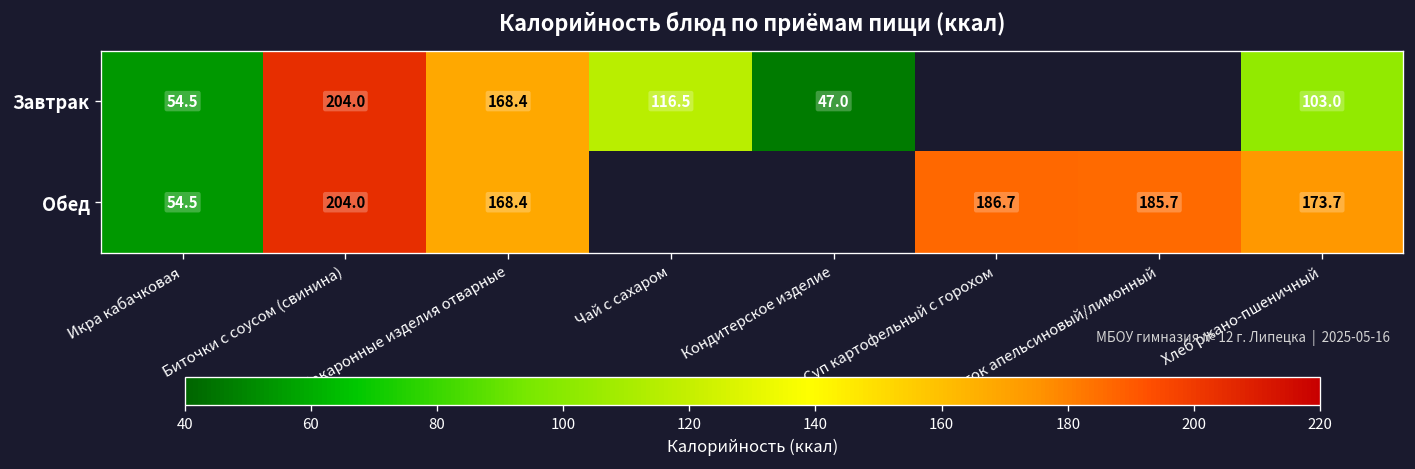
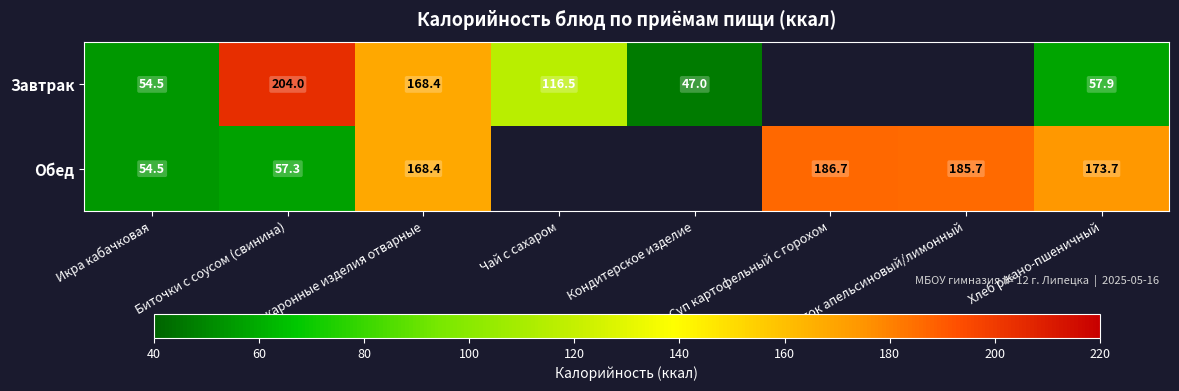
Завтрак, Хлеб ржано-пшеничный: 103.0 -> 57.9
Обед, Биточки с соусом (свинина): 204.0 -> 57.3
